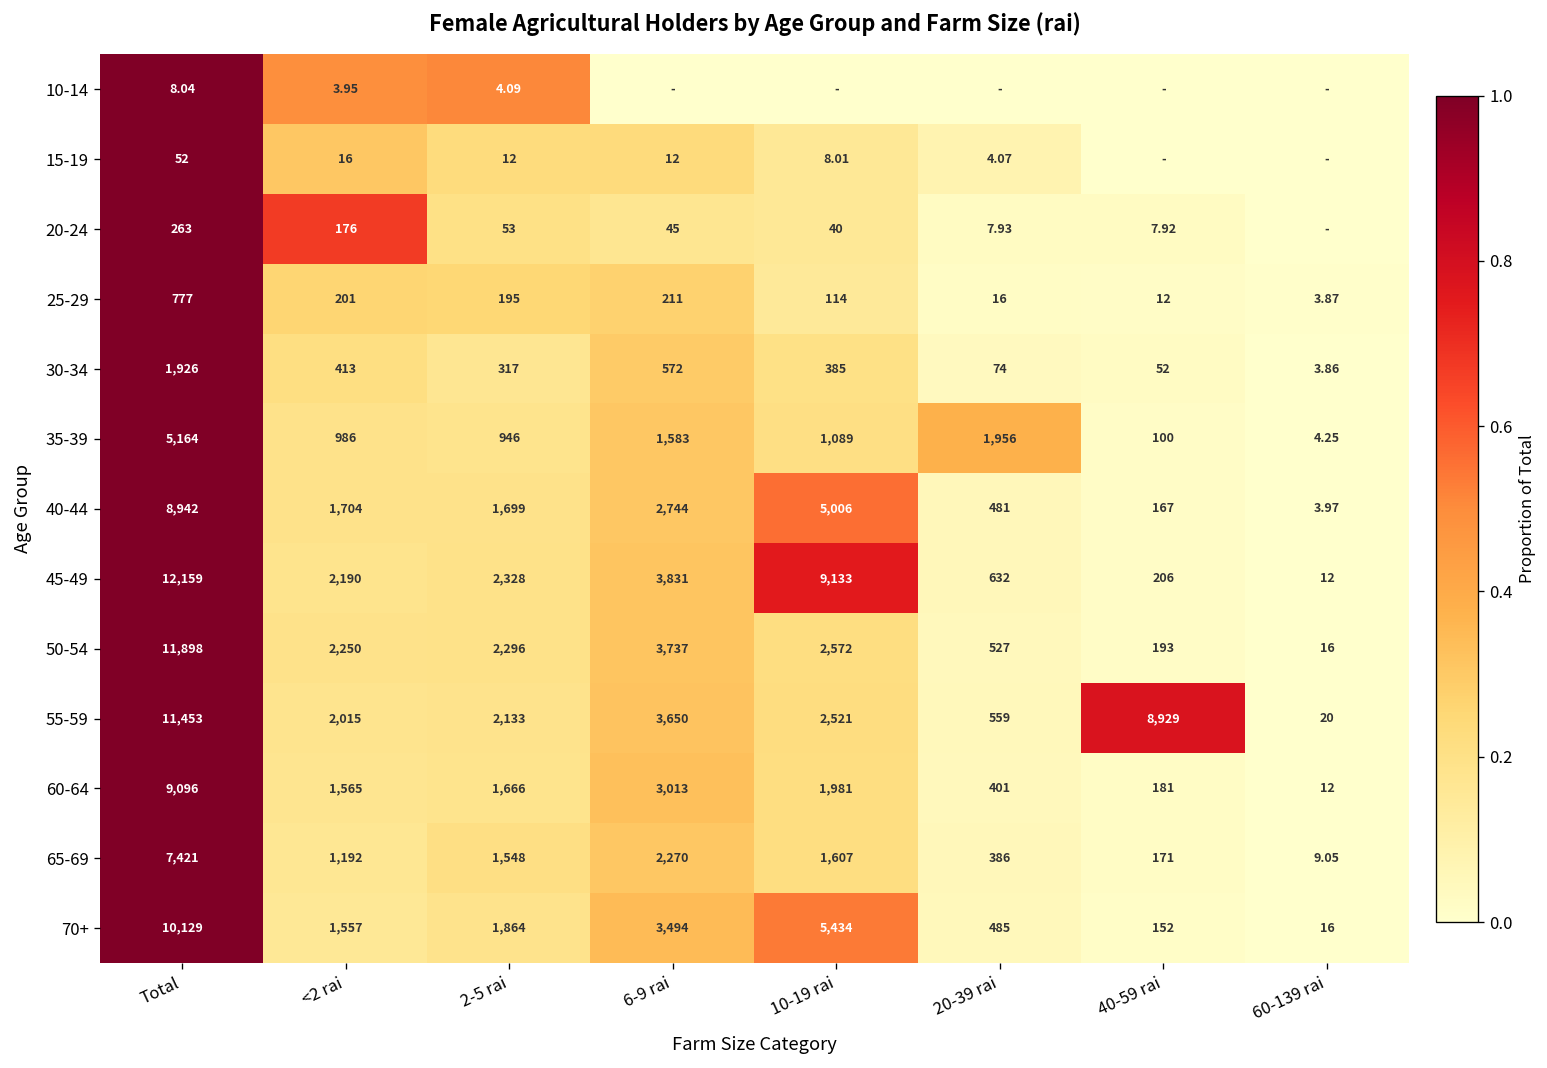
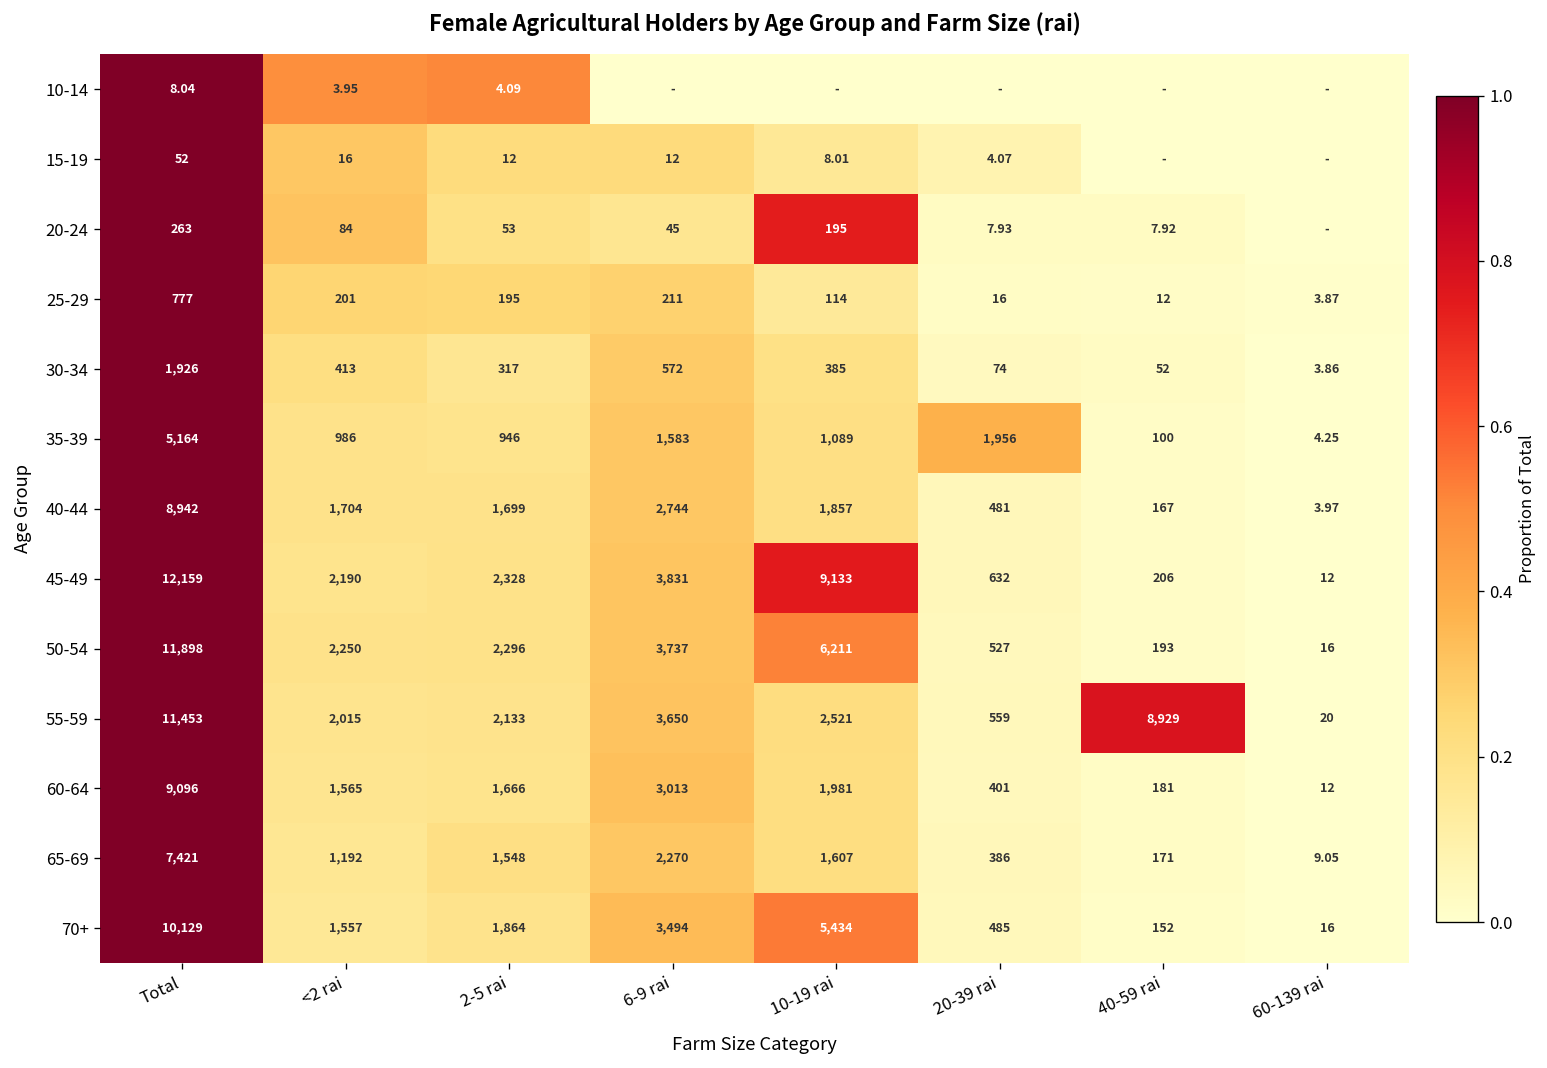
20-24, <2 rai: 176 -> 84
20-24, 10-19 rai: 40 -> 195
40-44, 10-19 rai: 5,006 -> 1,857
50-54, 10-19 rai: 2,572 -> 6,211
